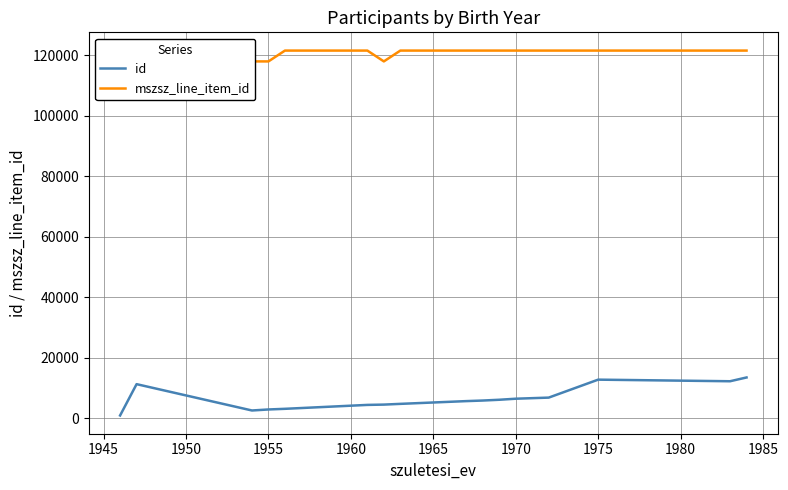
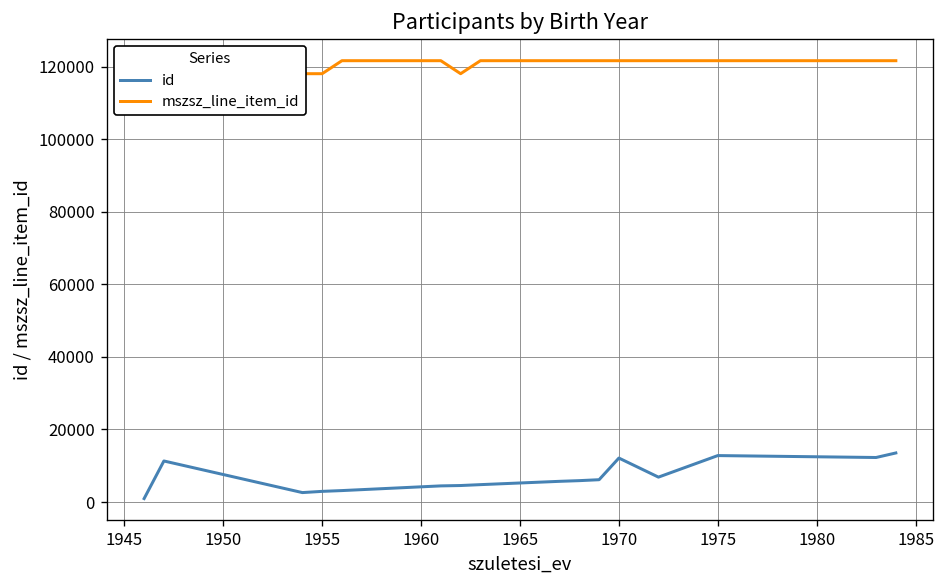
id, 1970: 7000 -> 12000
